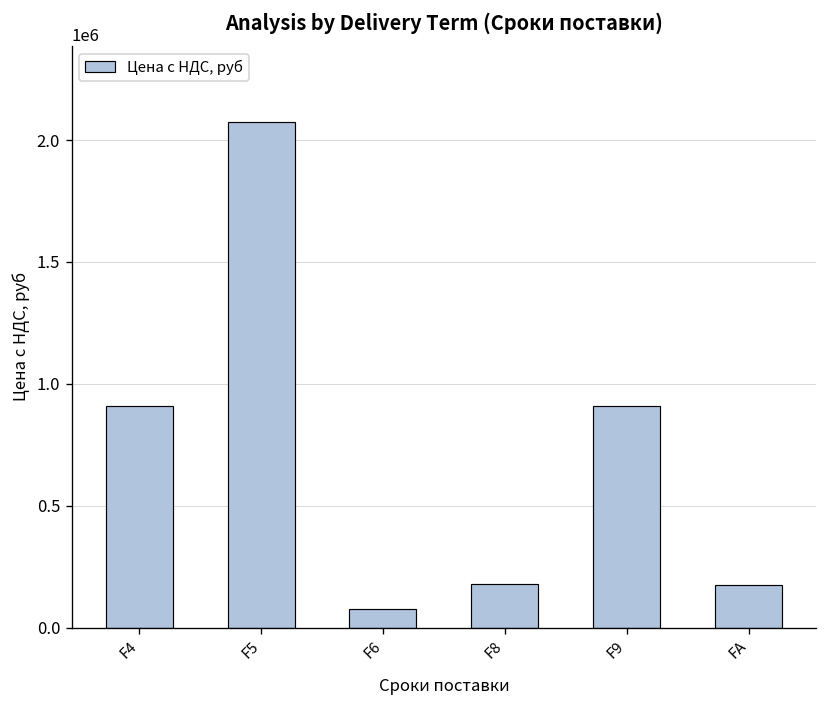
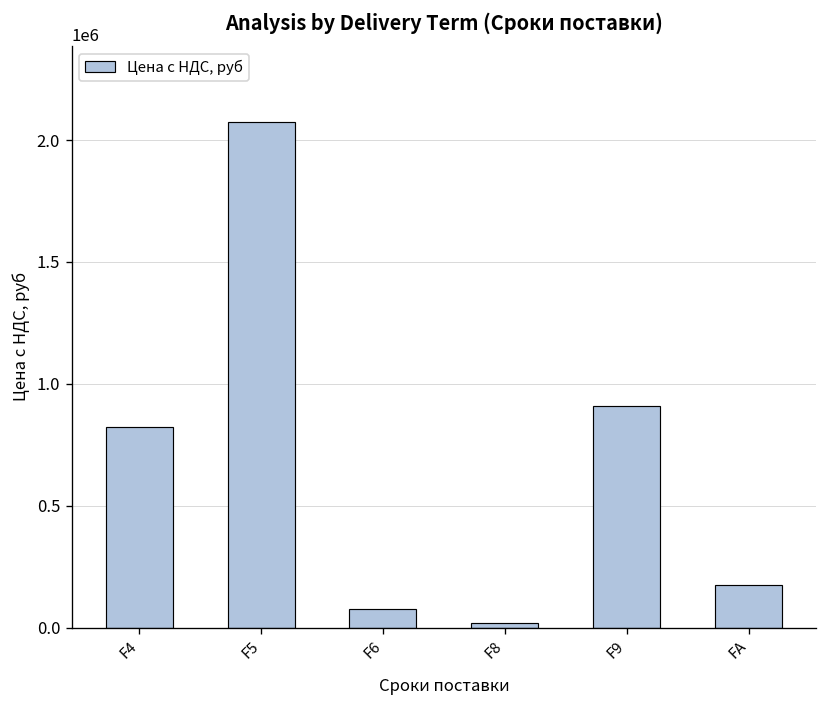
F4: 910000 -> 820000
F8: 180000 -> 20000
